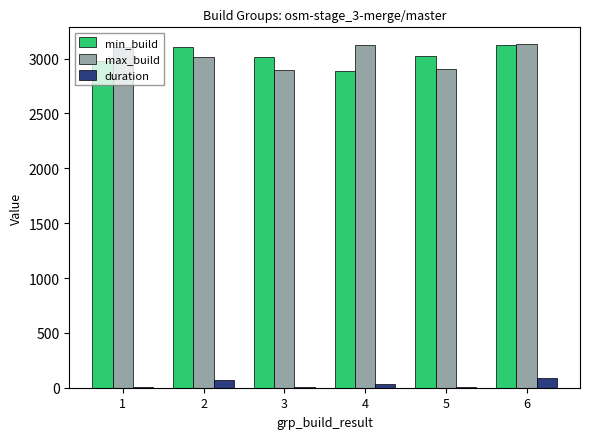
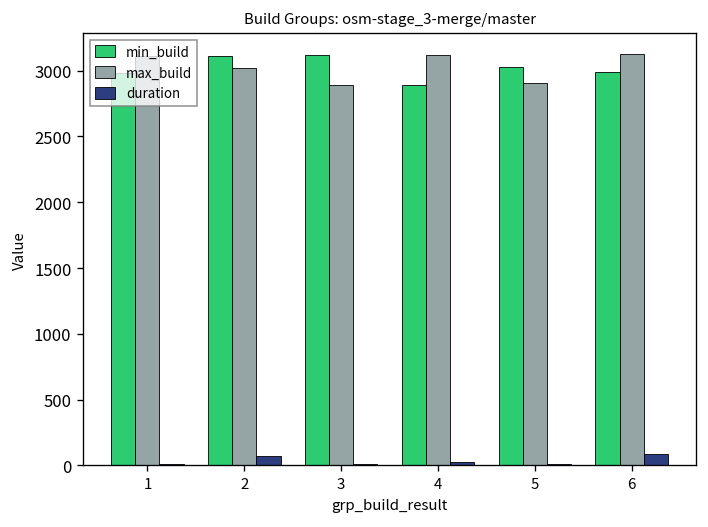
min_build, 3: 3010 -> 3120
min_build, 6: 3120 -> 2990
